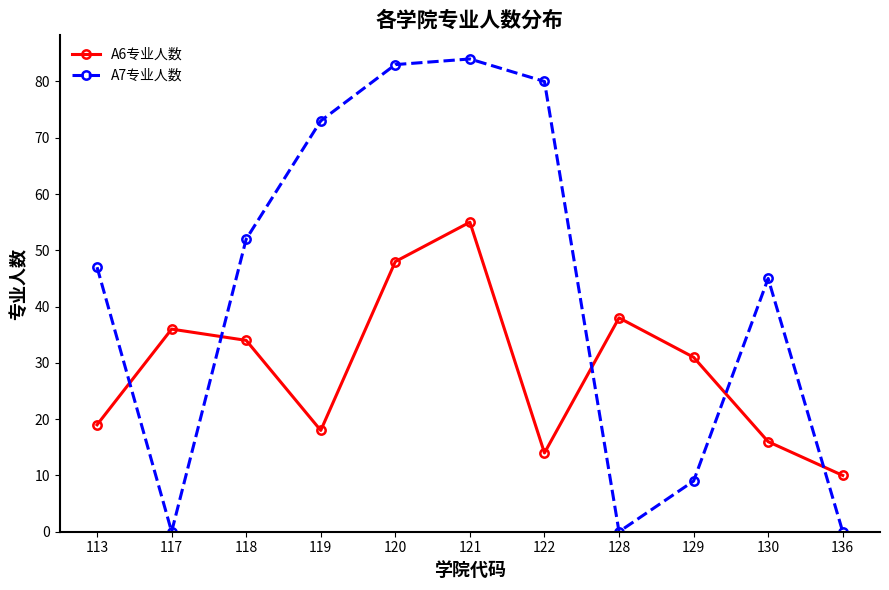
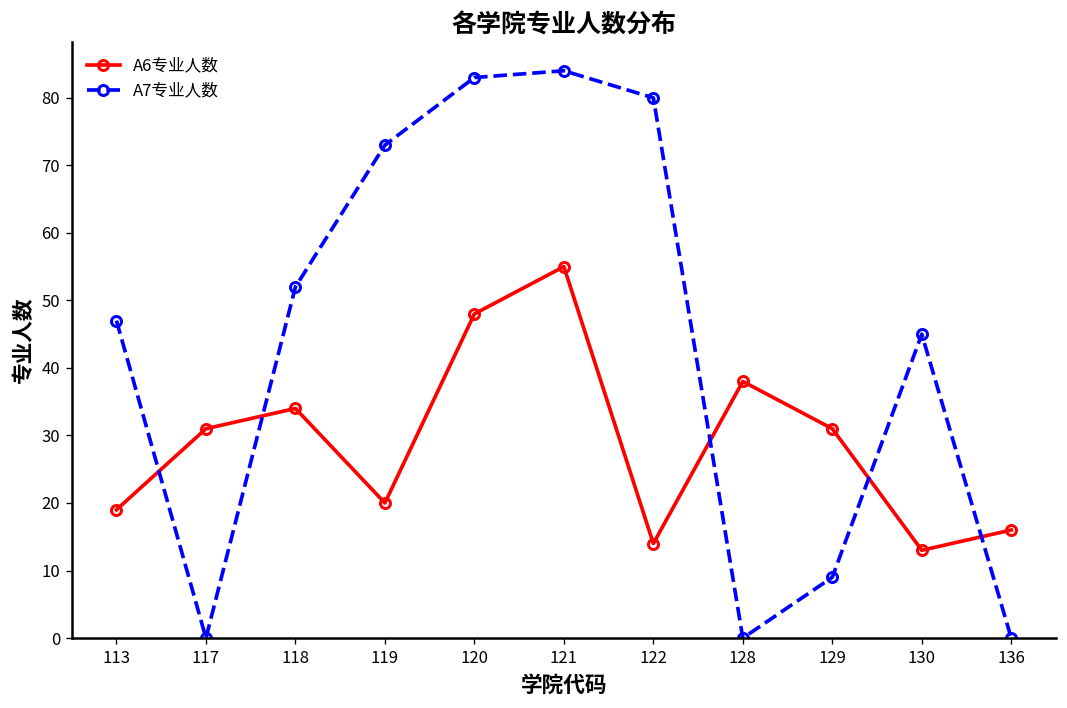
A6专业人数, 117: 36 -> 31
A6专业人数, 119: 18 -> 20
A6专业人数, 130: 16 -> 13
A6专业人数, 136: 10 -> 16
